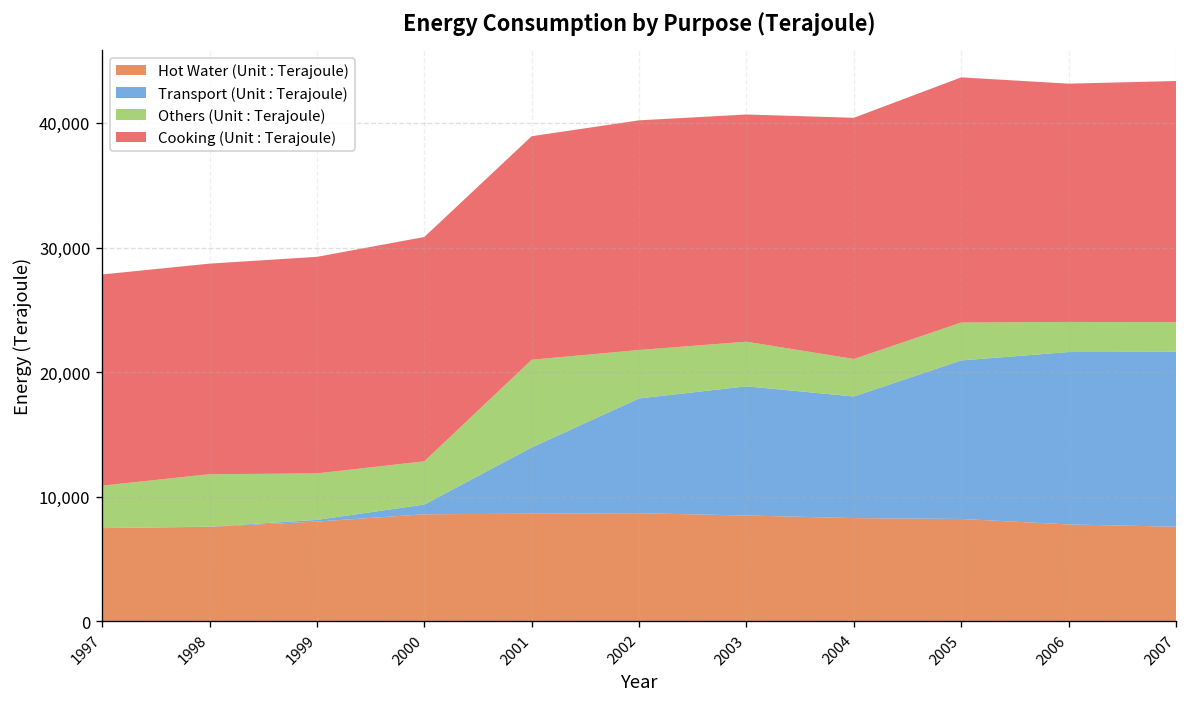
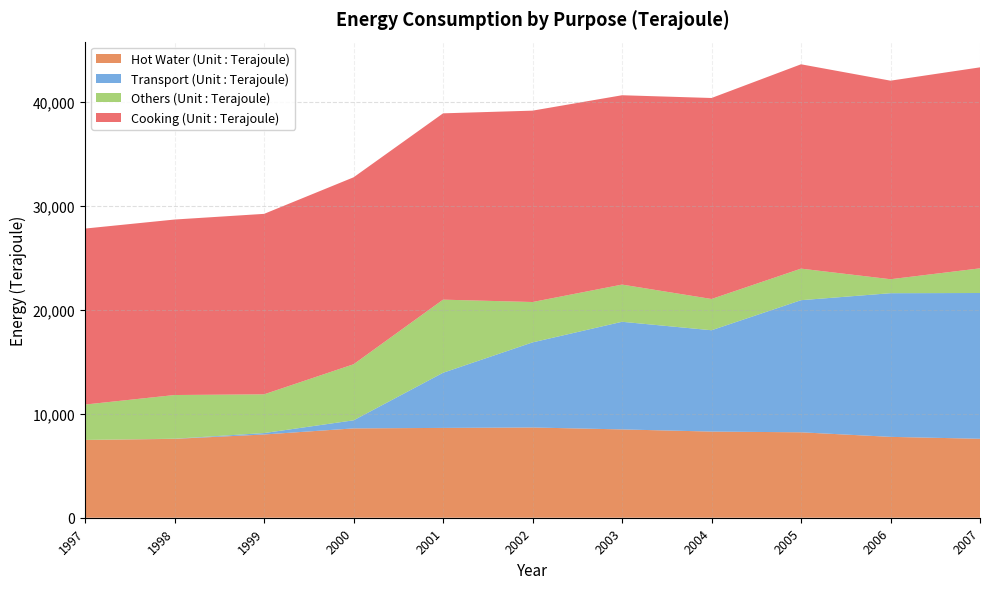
Others (Unit : Terajoule), 2000: 3,500 -> 5,400
Transport (Unit : Terajoule), 2002: 9,200 -> 8,200
Others (Unit : Terajoule), 2006: 2,400 -> 1,300
